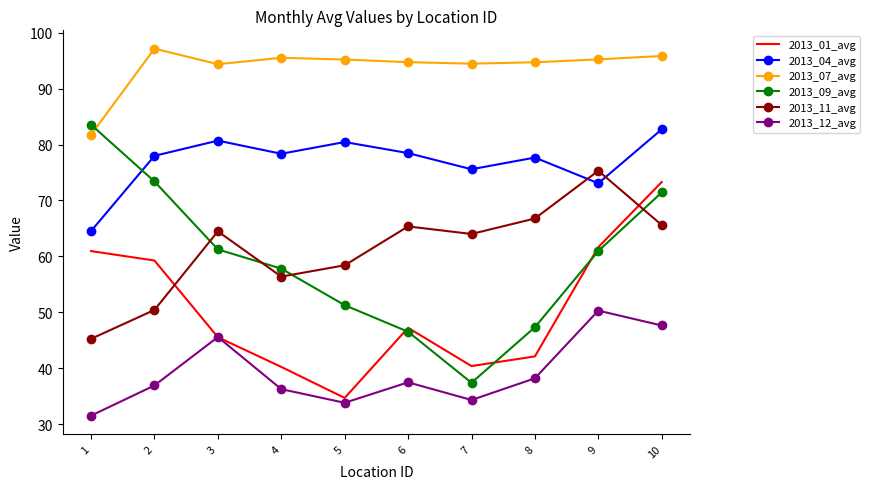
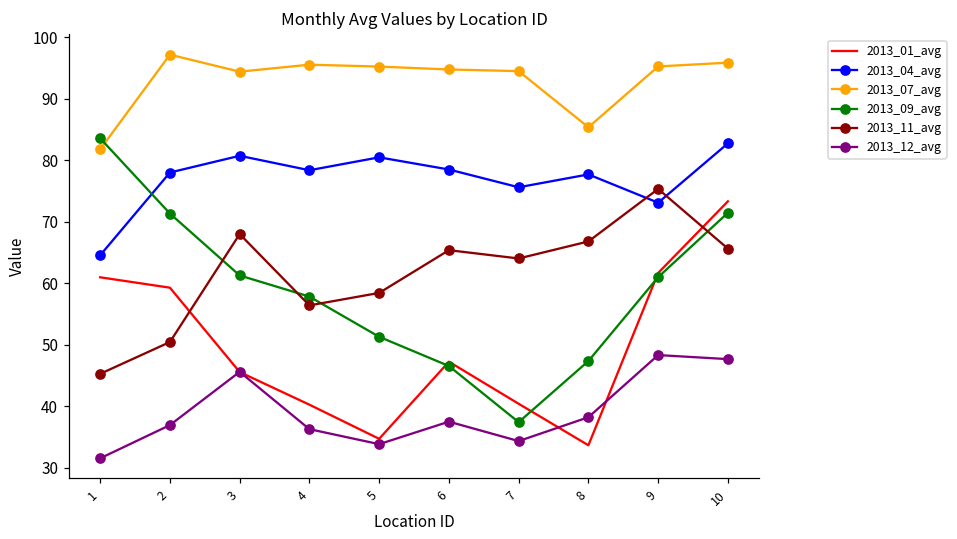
2013_09_avg, 2: 73 -> 71
2013_11_avg, 3: 64 -> 68
2013_01_avg, 8: 42 -> 34
2013_07_avg, 8: 95 -> 85
2013_12_avg, 9: 50 -> 48
